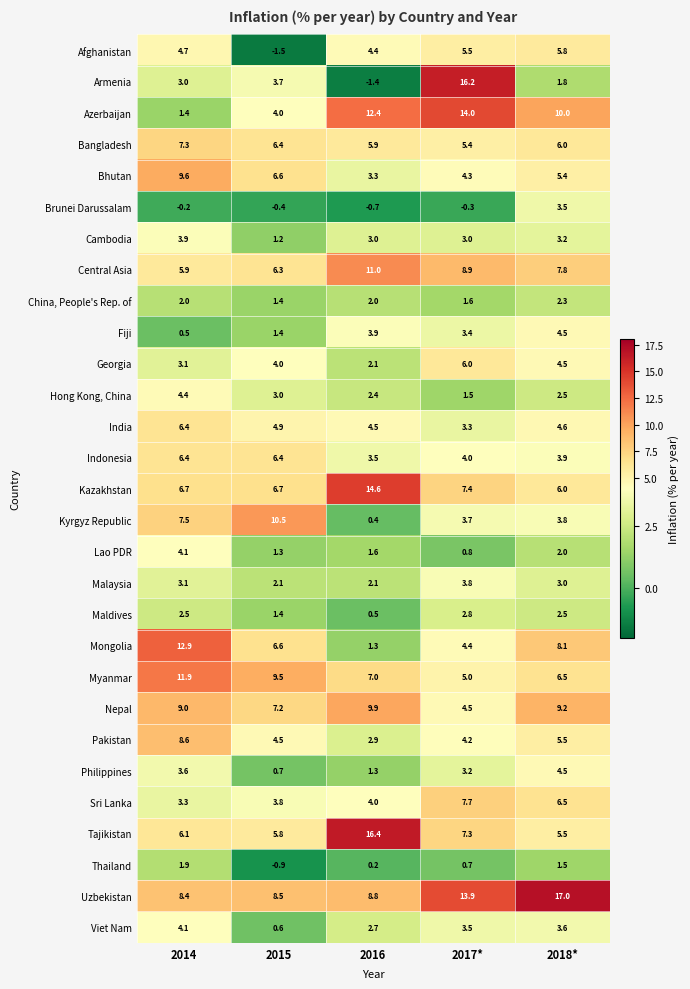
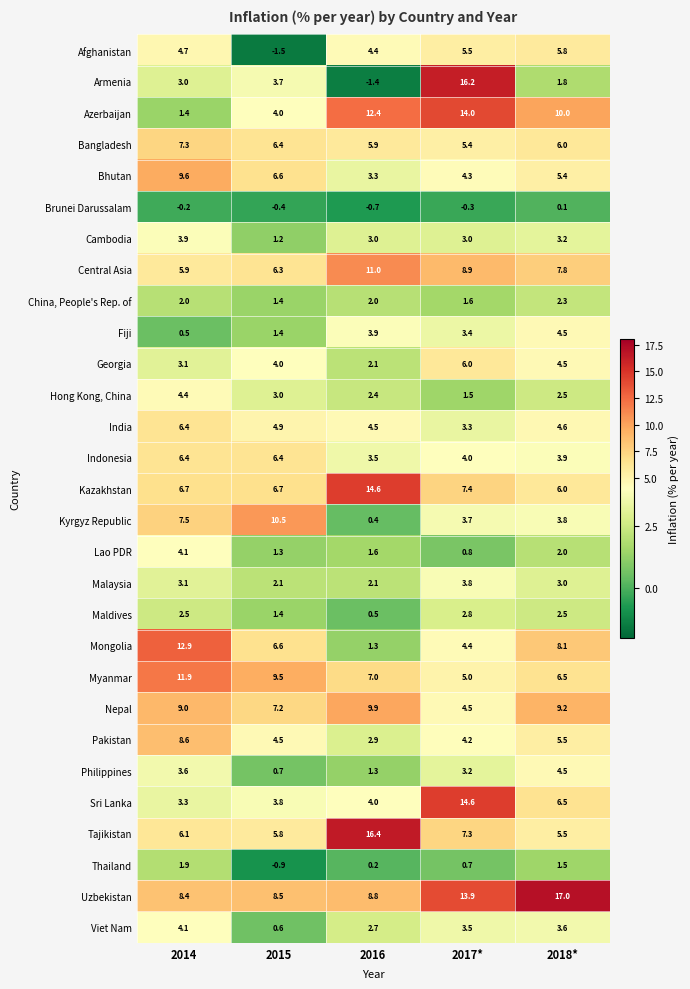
Brunei Darussalam, 2018*: 3.5 -> 0.1
Sri Lanka, 2017*: 7.7 -> 14.6
